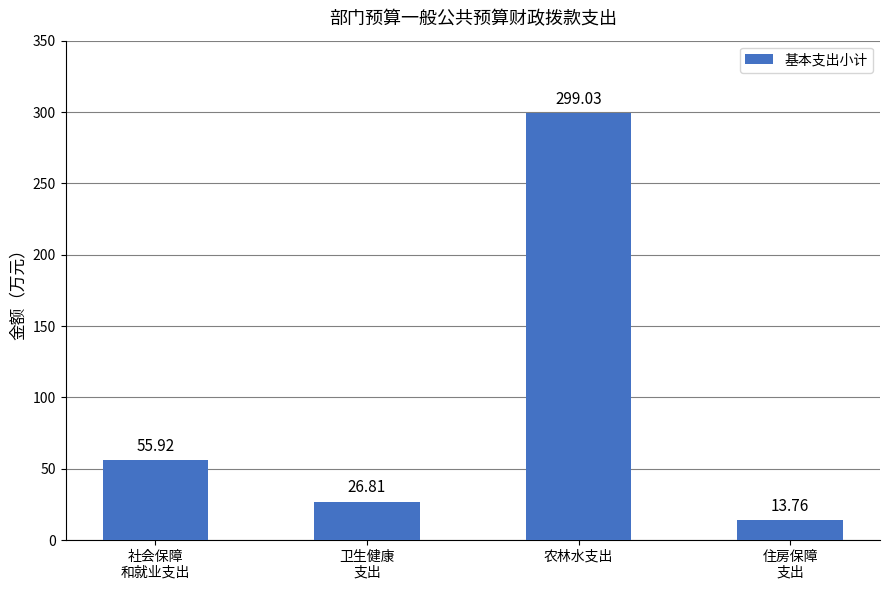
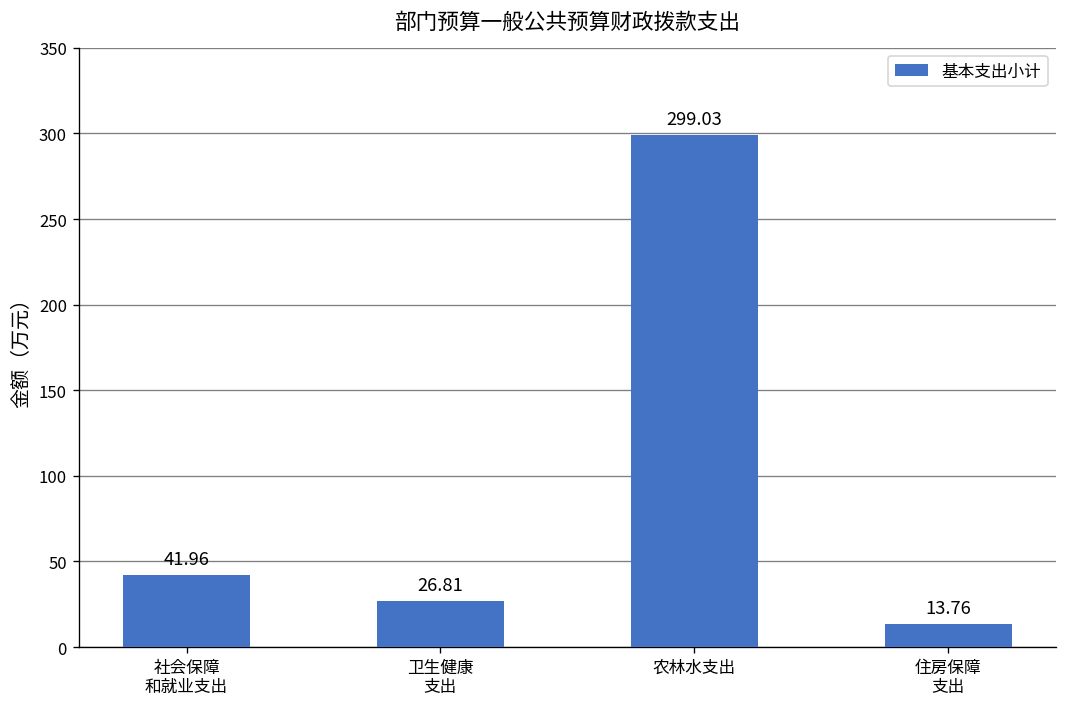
社会保障 和就业支出: 55.92 -> 41.96
